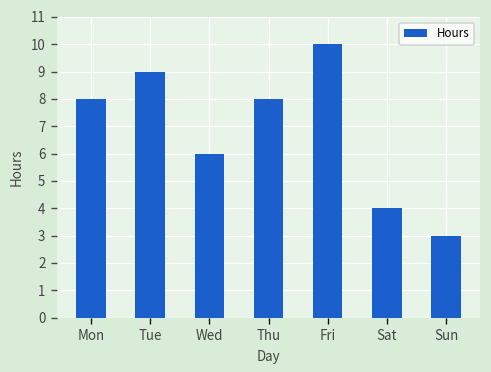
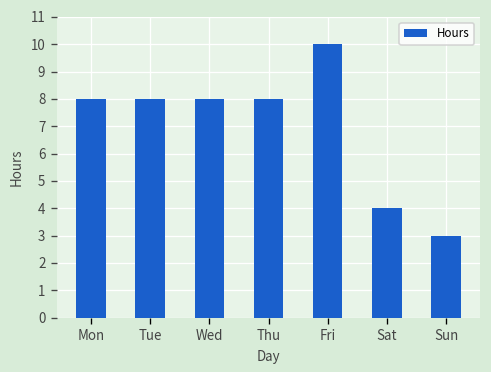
Tue: 9 -> 8
Wed: 6 -> 8
